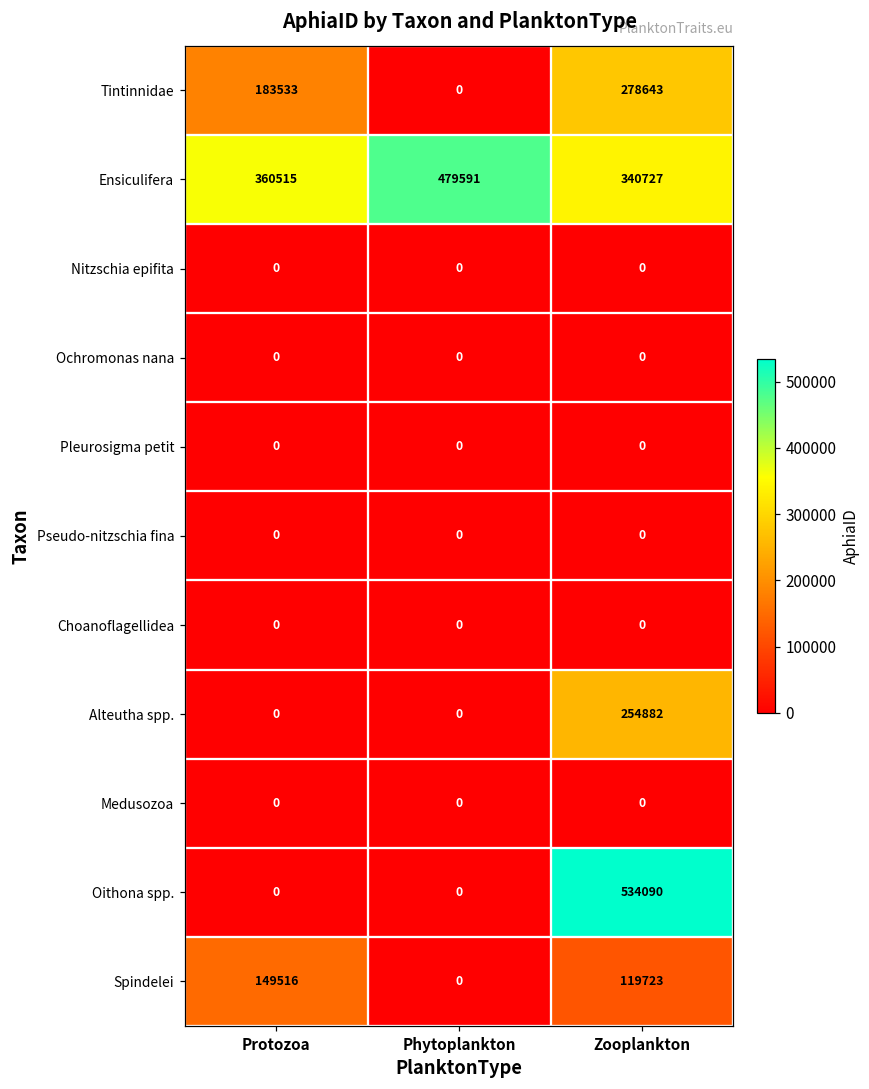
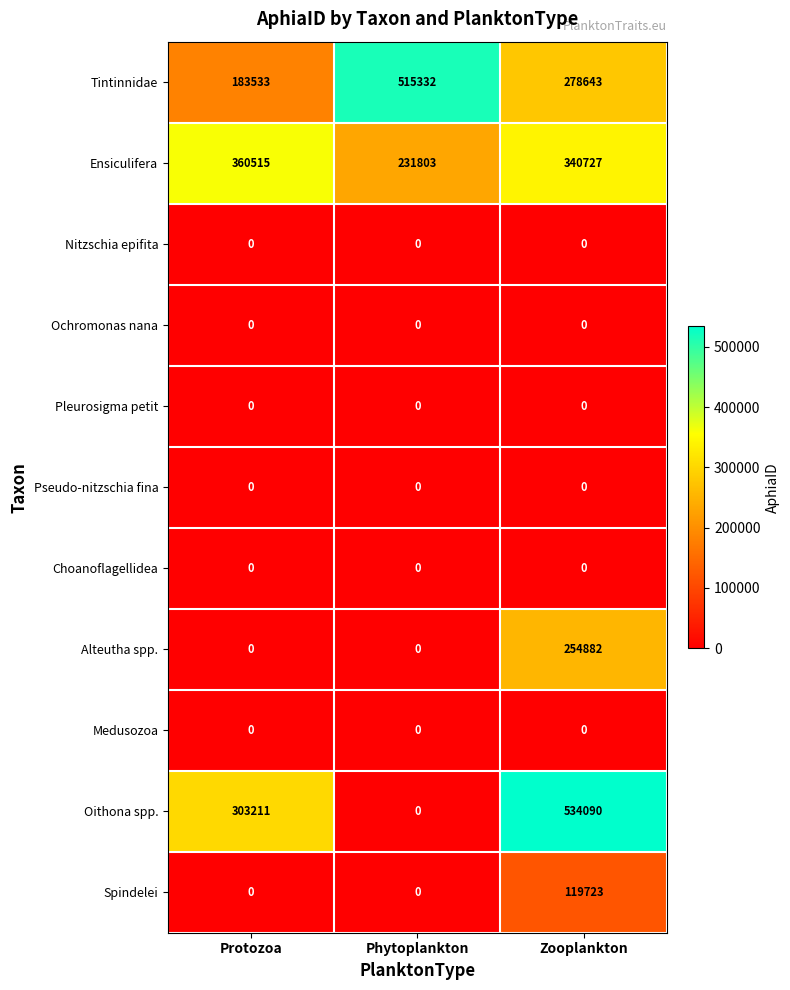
Tintinnidae, Phytoplankton: 0 -> 515332
Ensiculifera, Phytoplankton: 479591 -> 231803
Oithona spp., Protozoa: 0 -> 303211
Spindelei, Protozoa: 149516 -> 0
